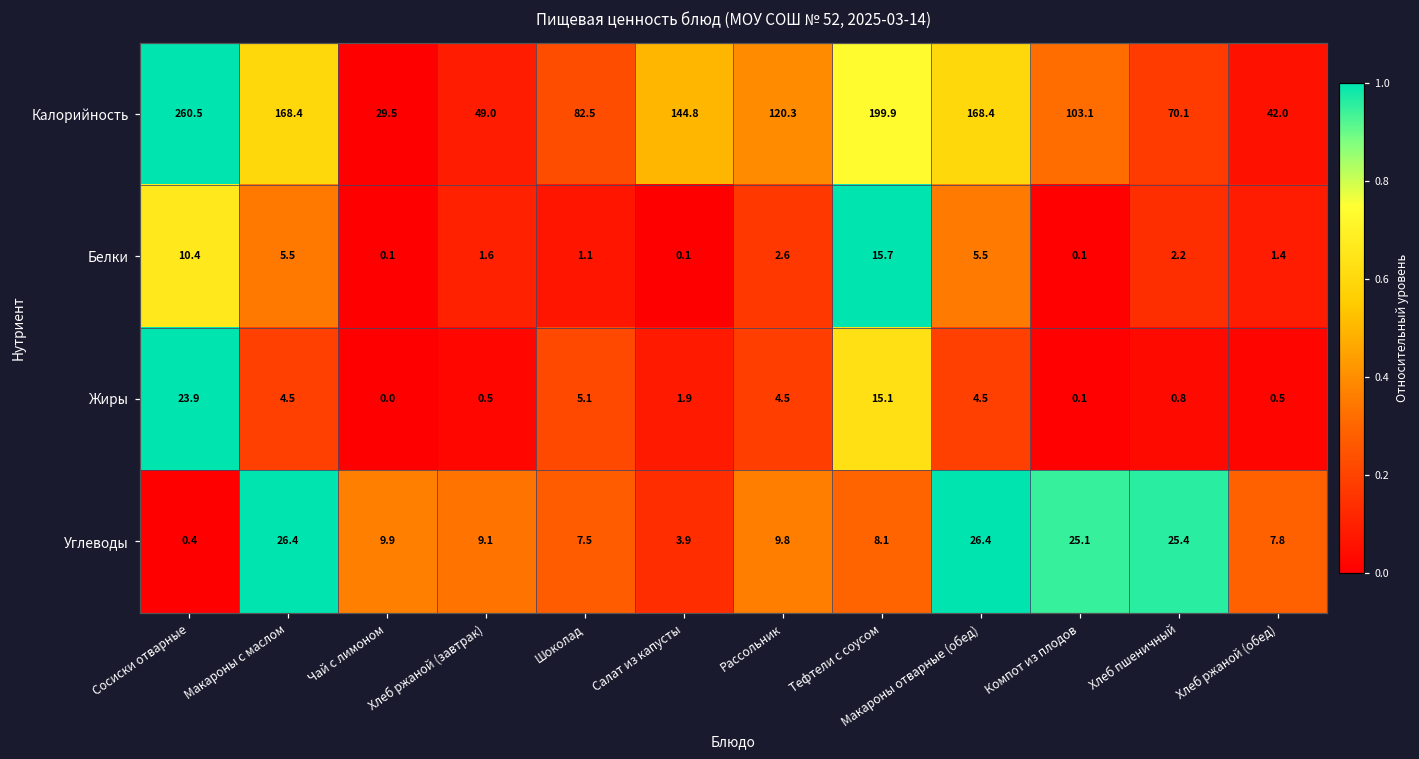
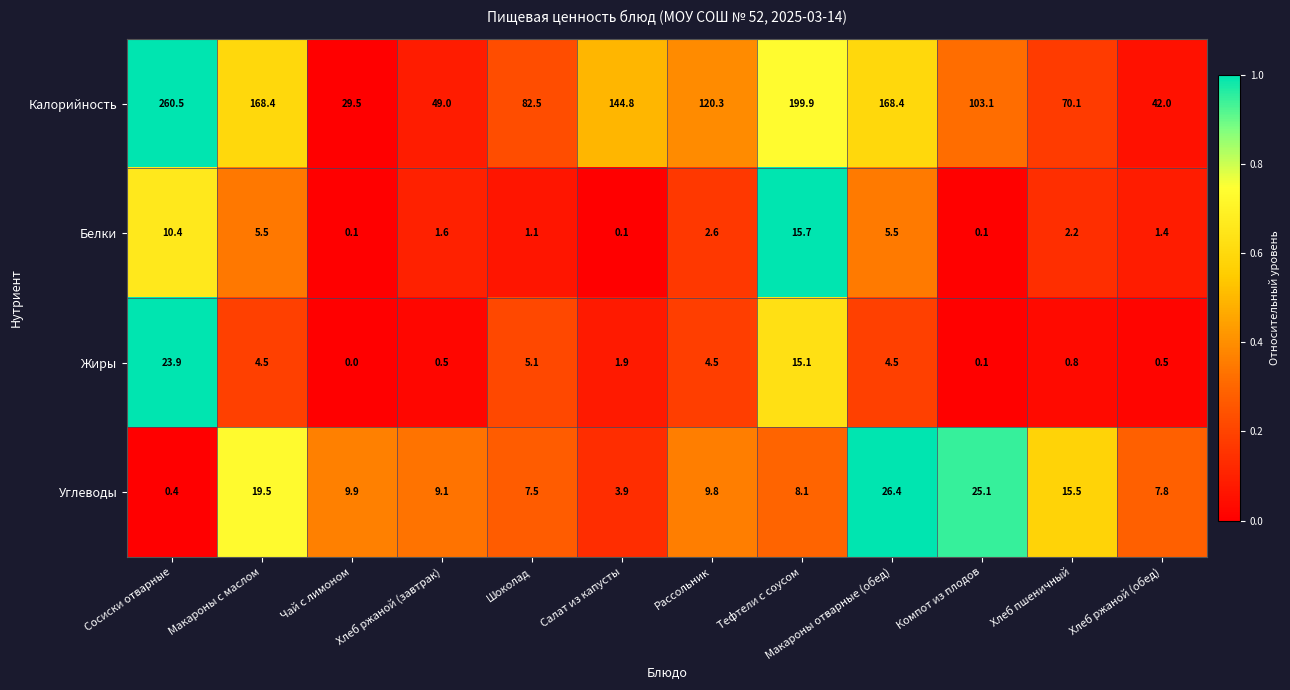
Углеводы, Макароны с маслом: 26.4 -> 19.5
Углеводы, Хлеб пшеничный: 25.4 -> 15.5
